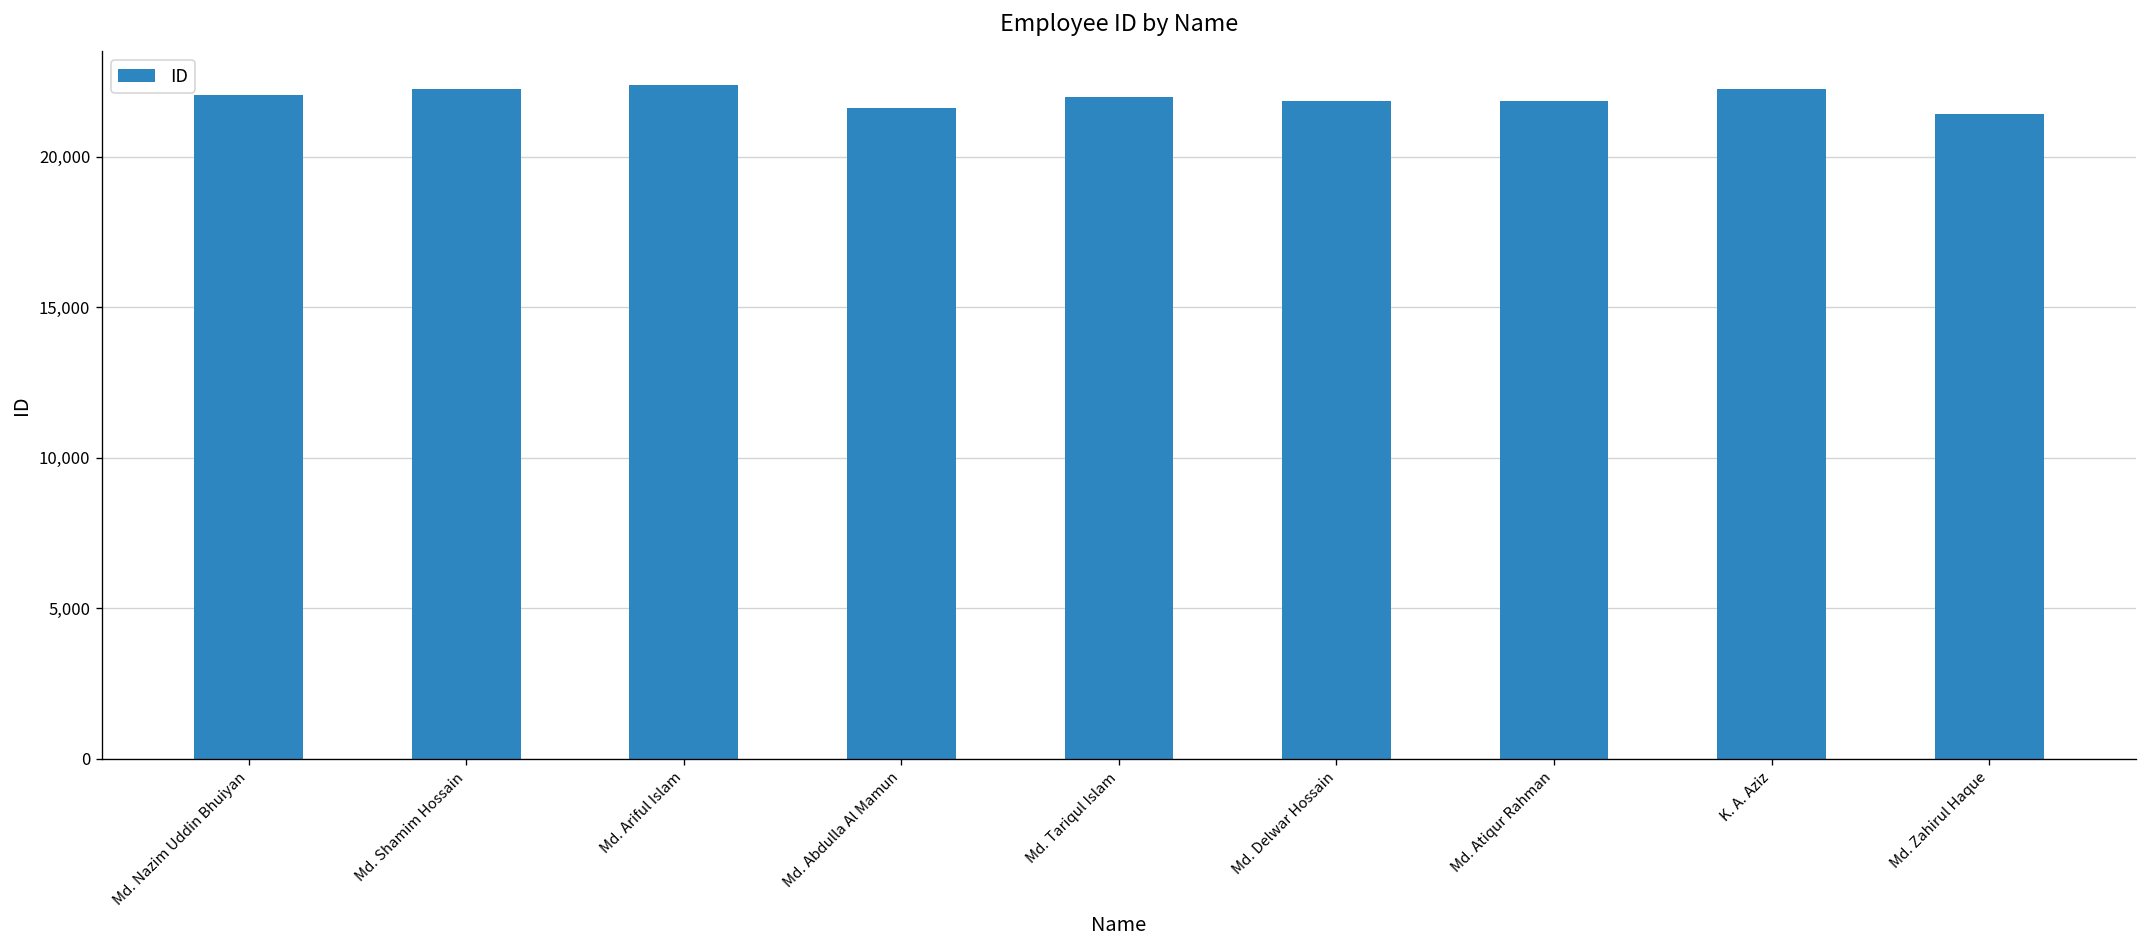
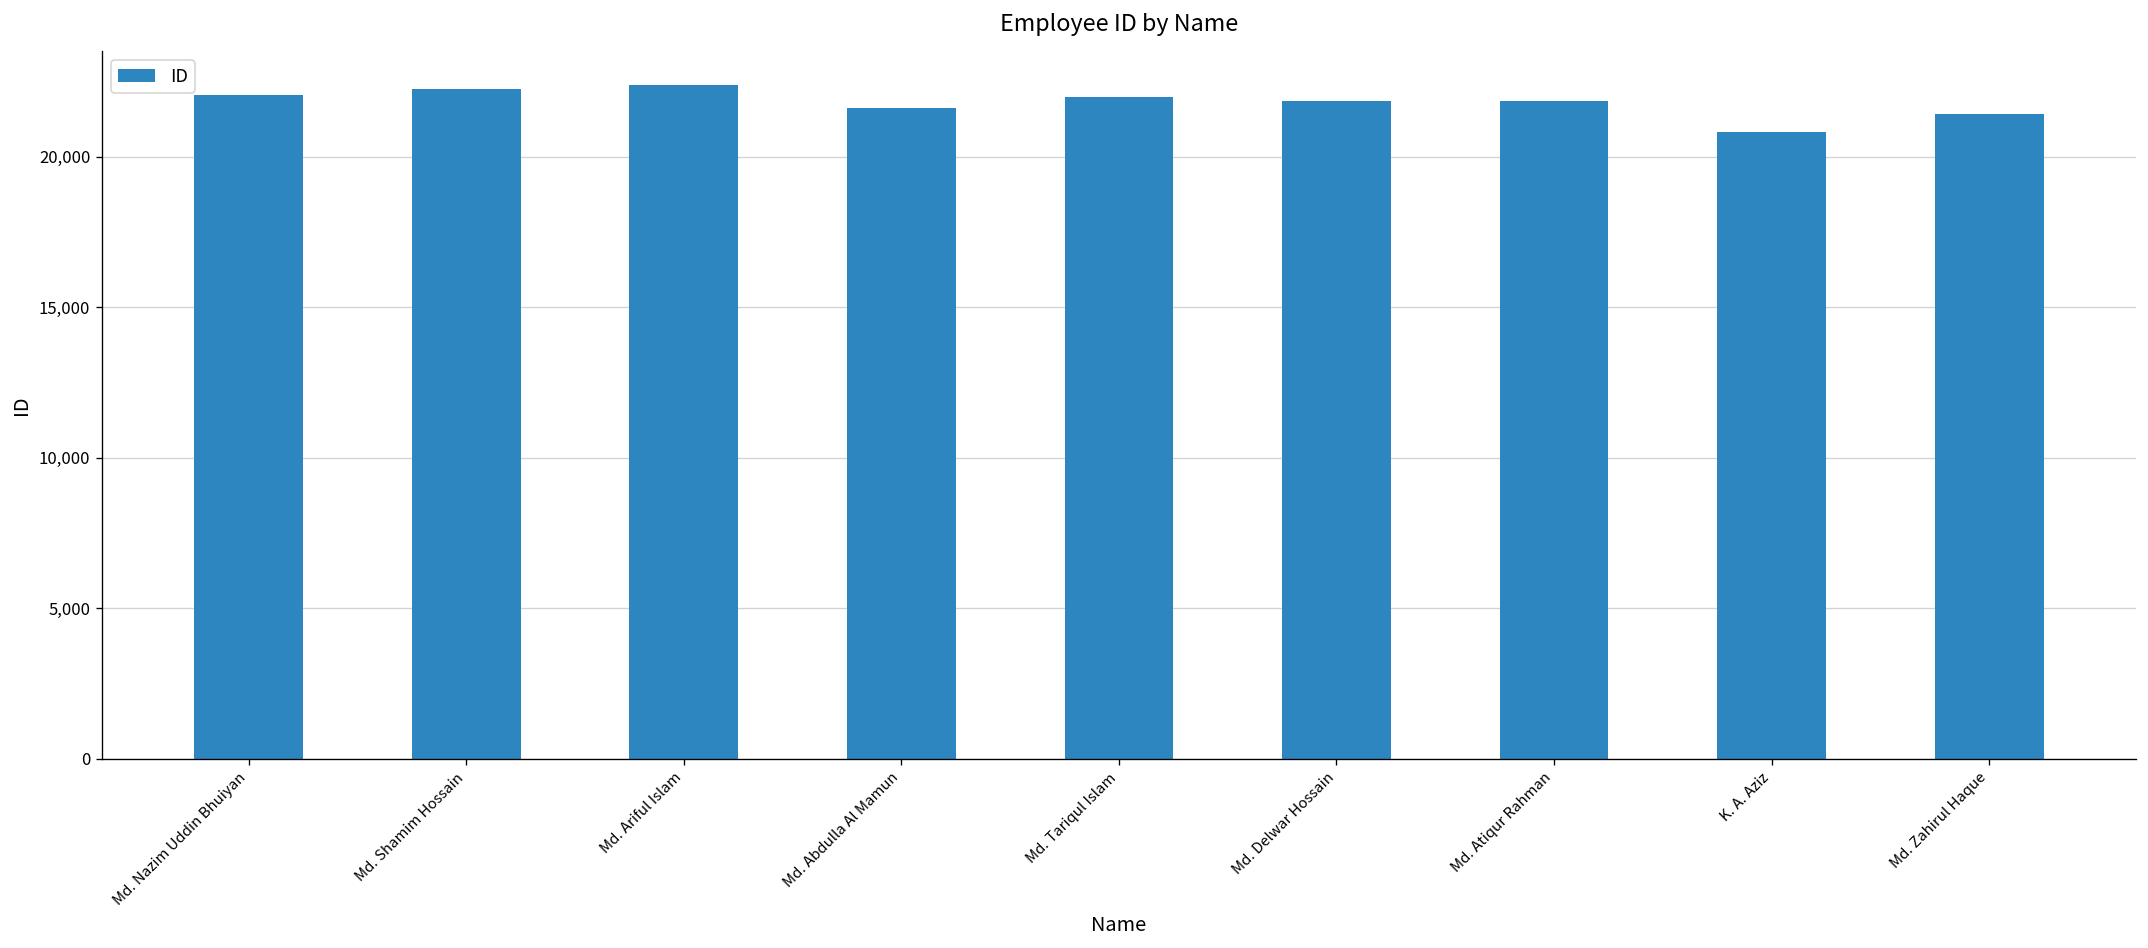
K. A. Aziz: 22,300 -> 20,800
